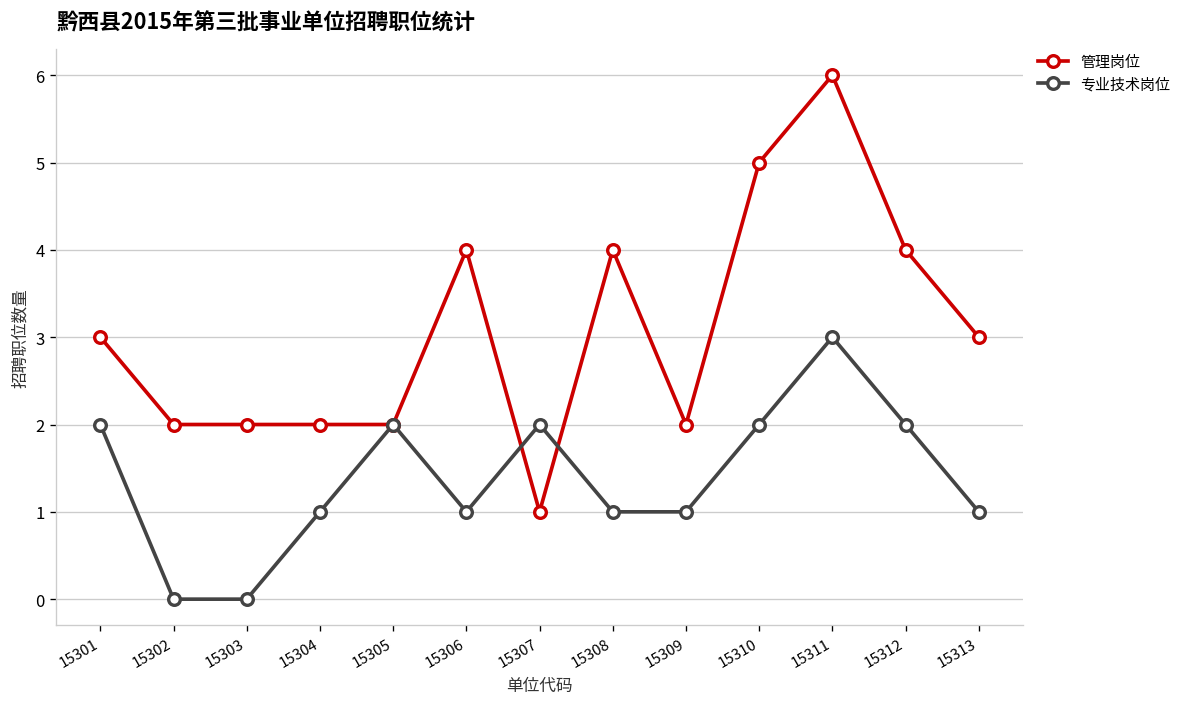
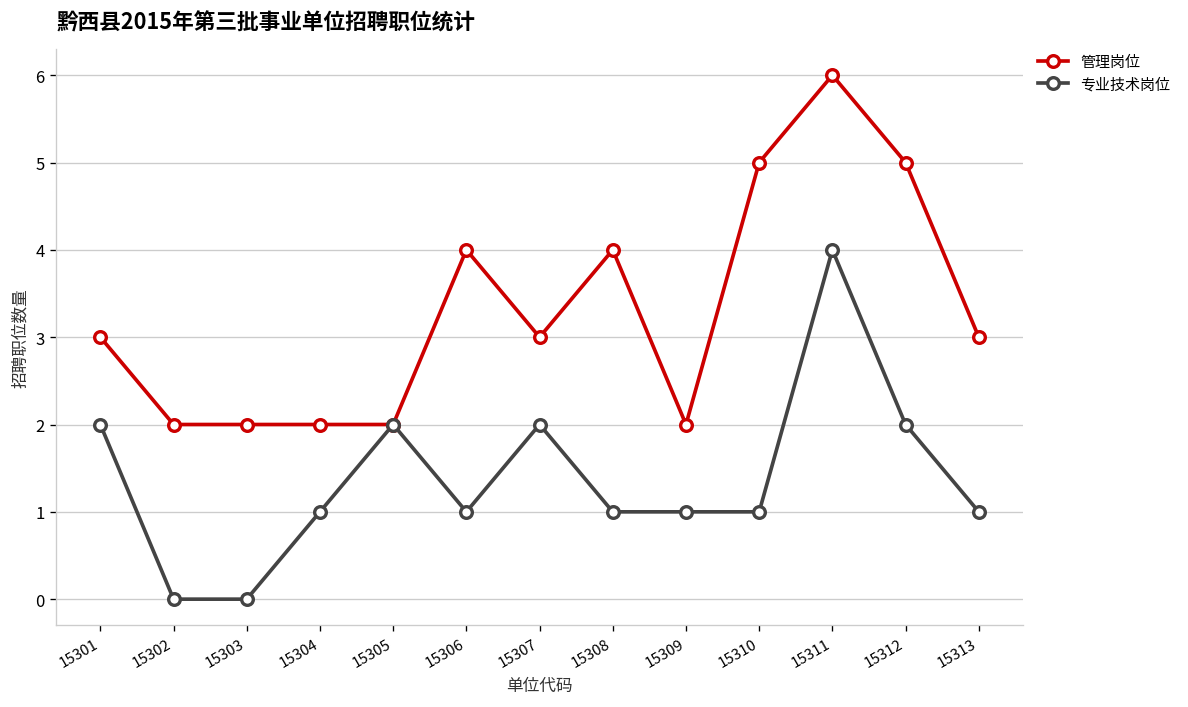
管理岗位, 15307: 1 -> 3
专业技术岗位, 15310: 2 -> 1
专业技术岗位, 15311: 3 -> 4
管理岗位, 15312: 4 -> 5
